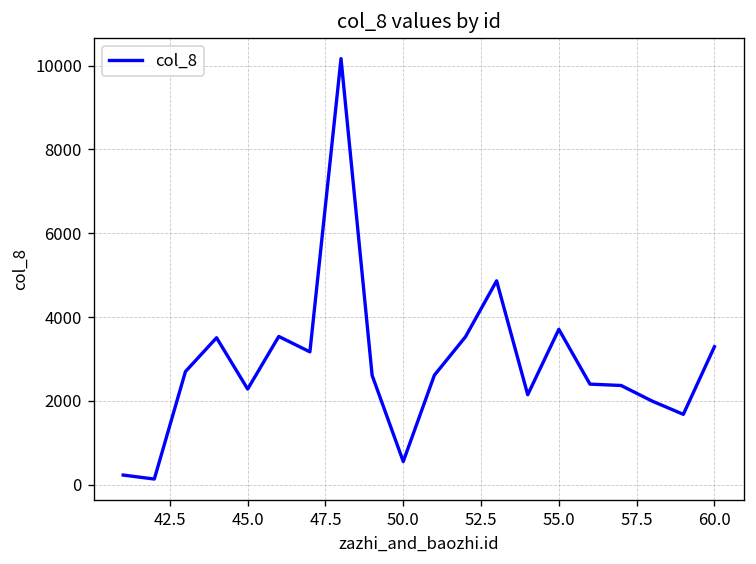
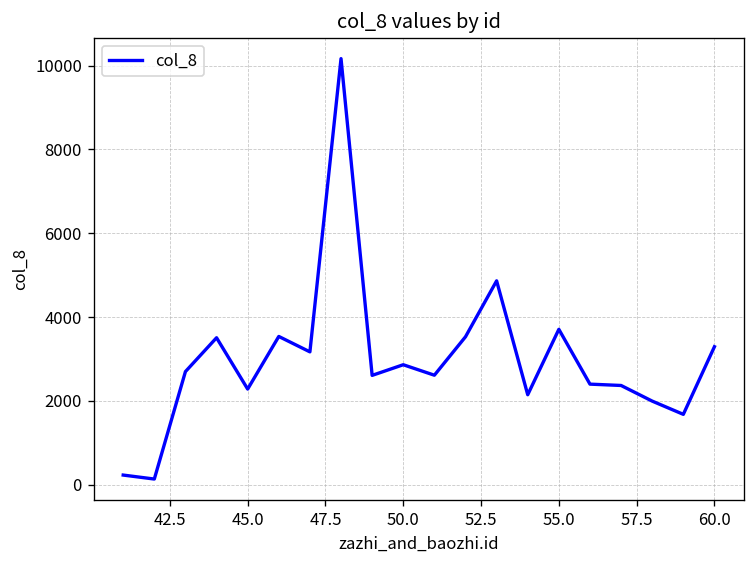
50.0: 600 -> 2900
